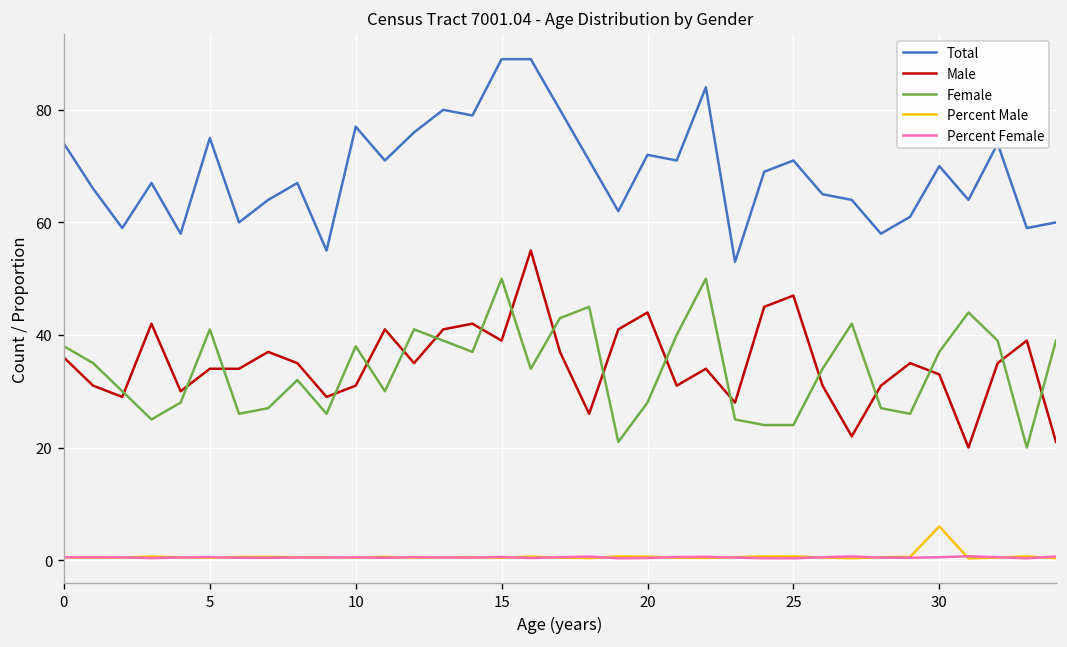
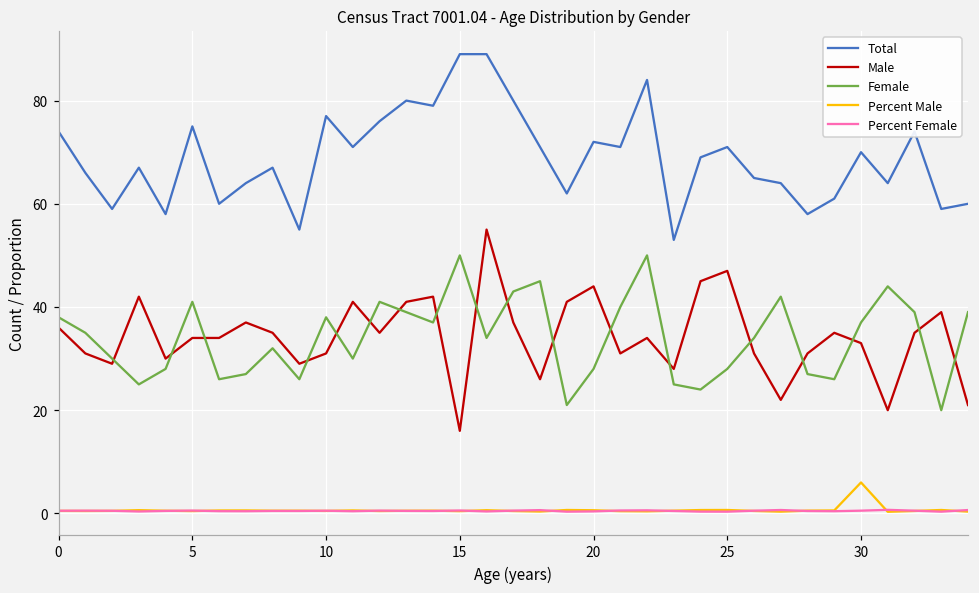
Male, 15: 39 -> 16
Female, 25: 24 -> 28
